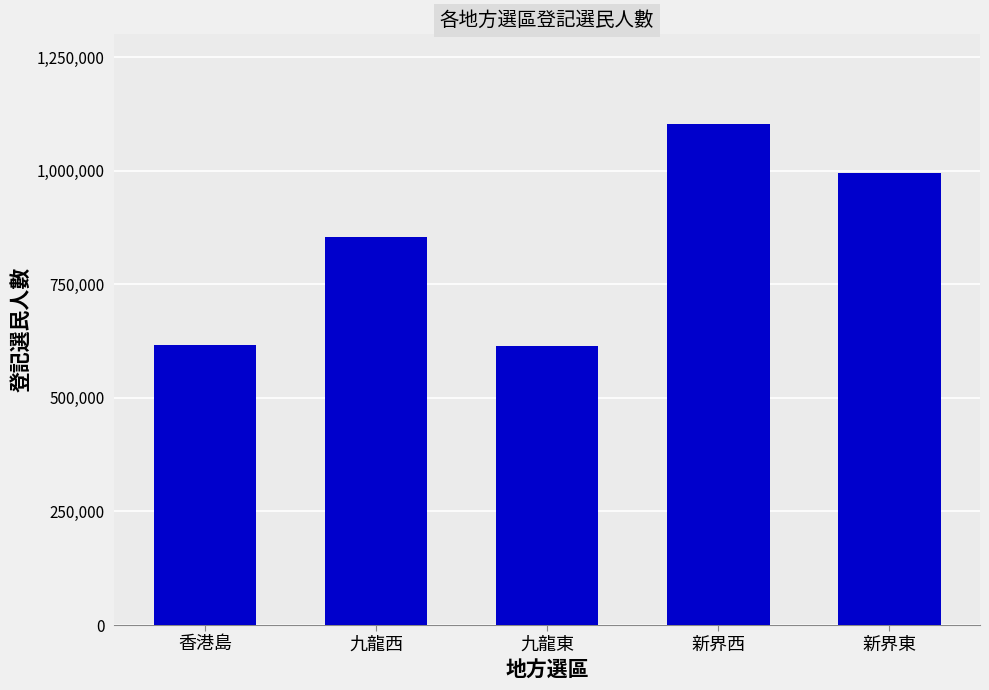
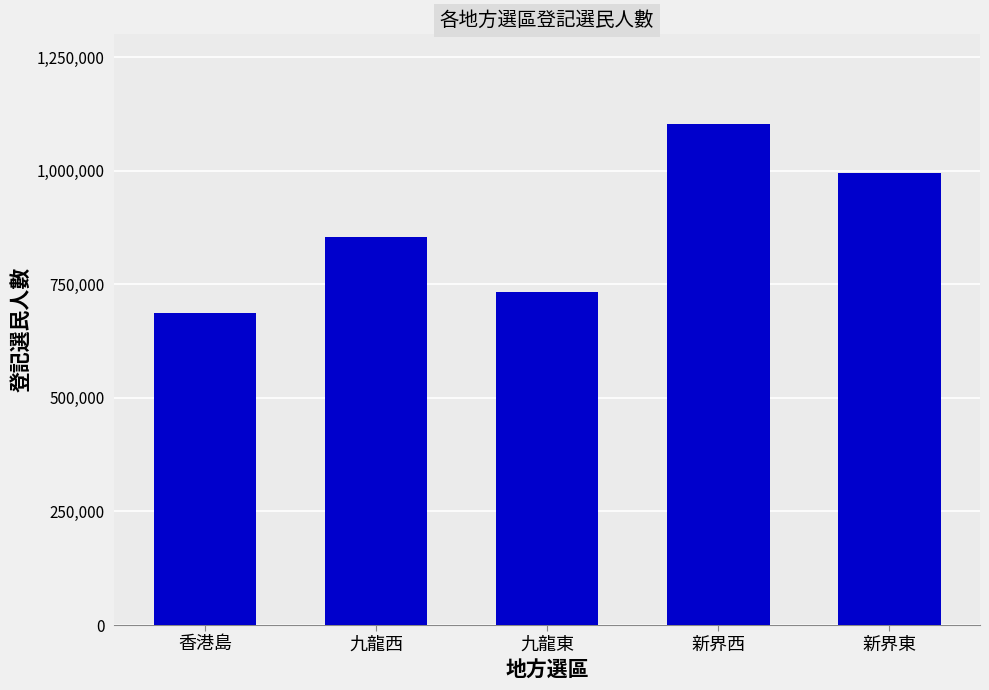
香港島: 620,000 -> 690,000
九龍東: 610,000 -> 730,000
